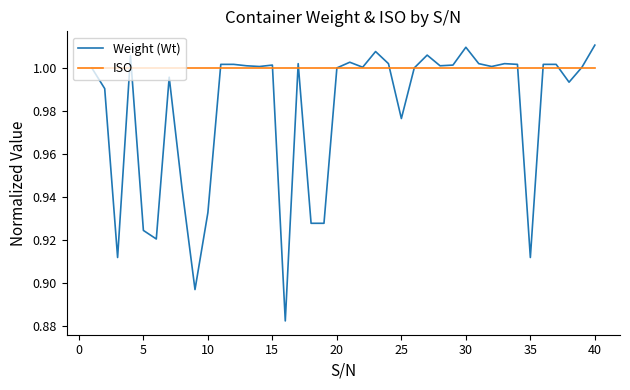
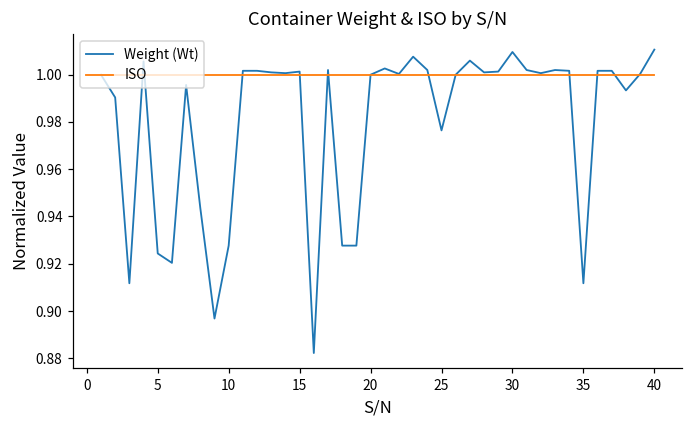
Weight (Wt), 10: 0.933 -> 0.928
